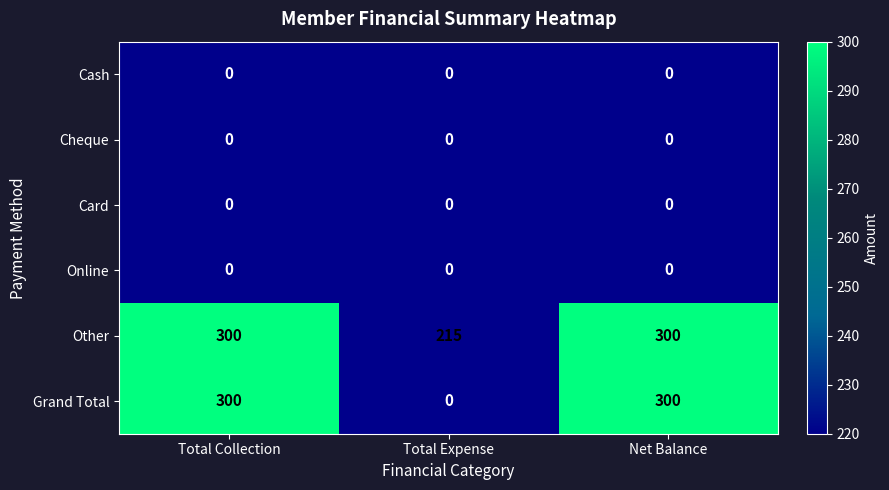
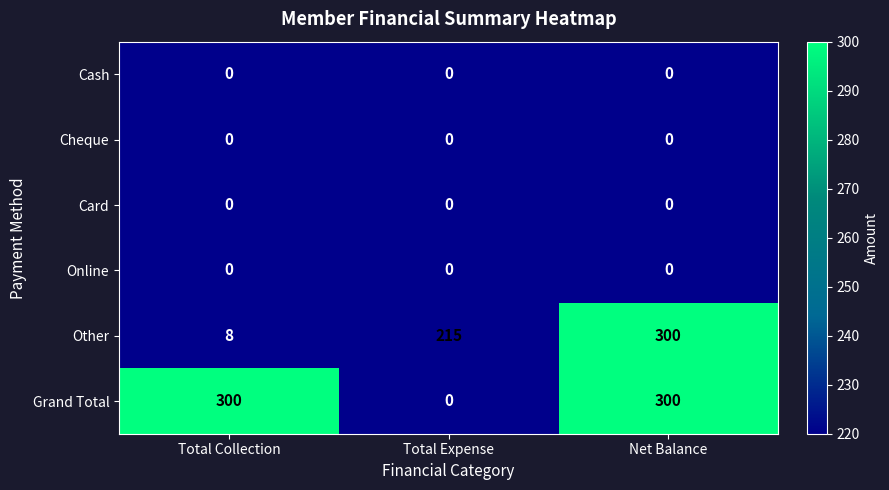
Other, Total Collection: 300 -> 8
